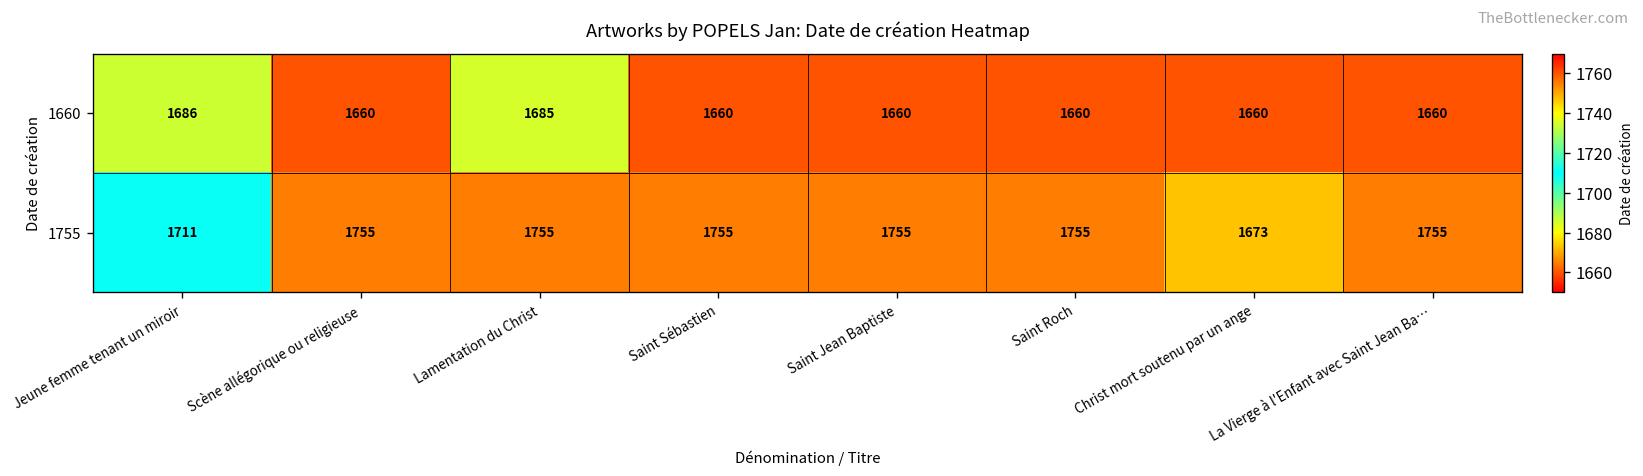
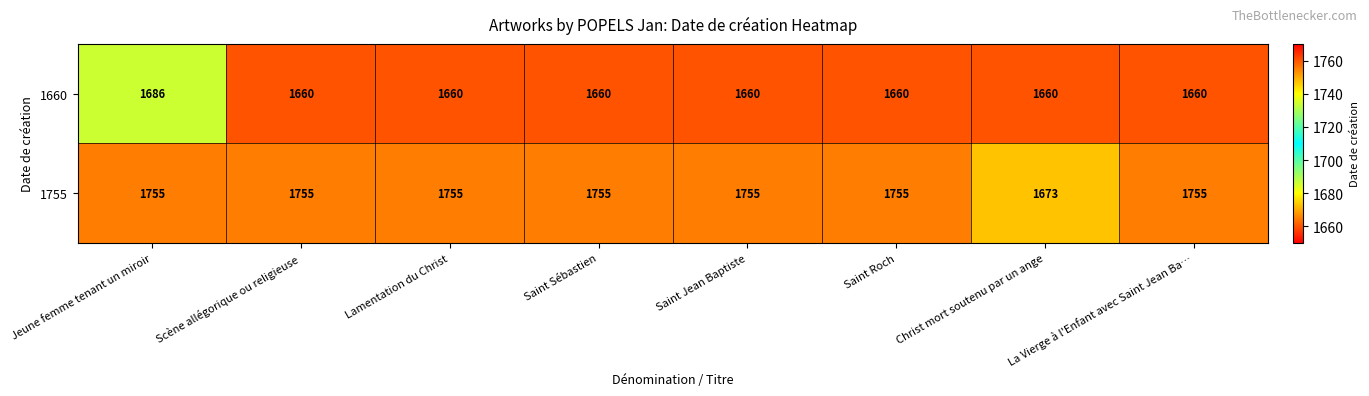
1660, Lamentation du Christ: 1685 -> 1660
1755, Jeune femme tenant un miroir: 1711 -> 1755
